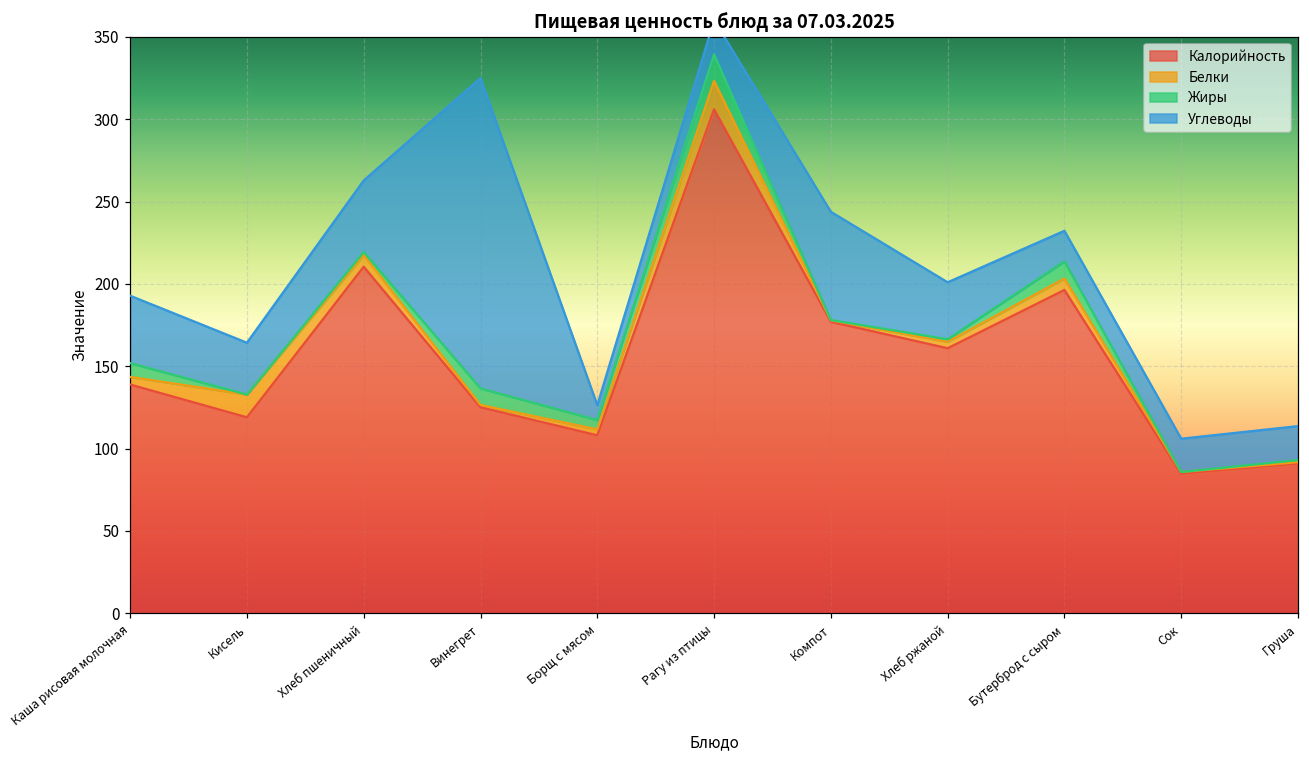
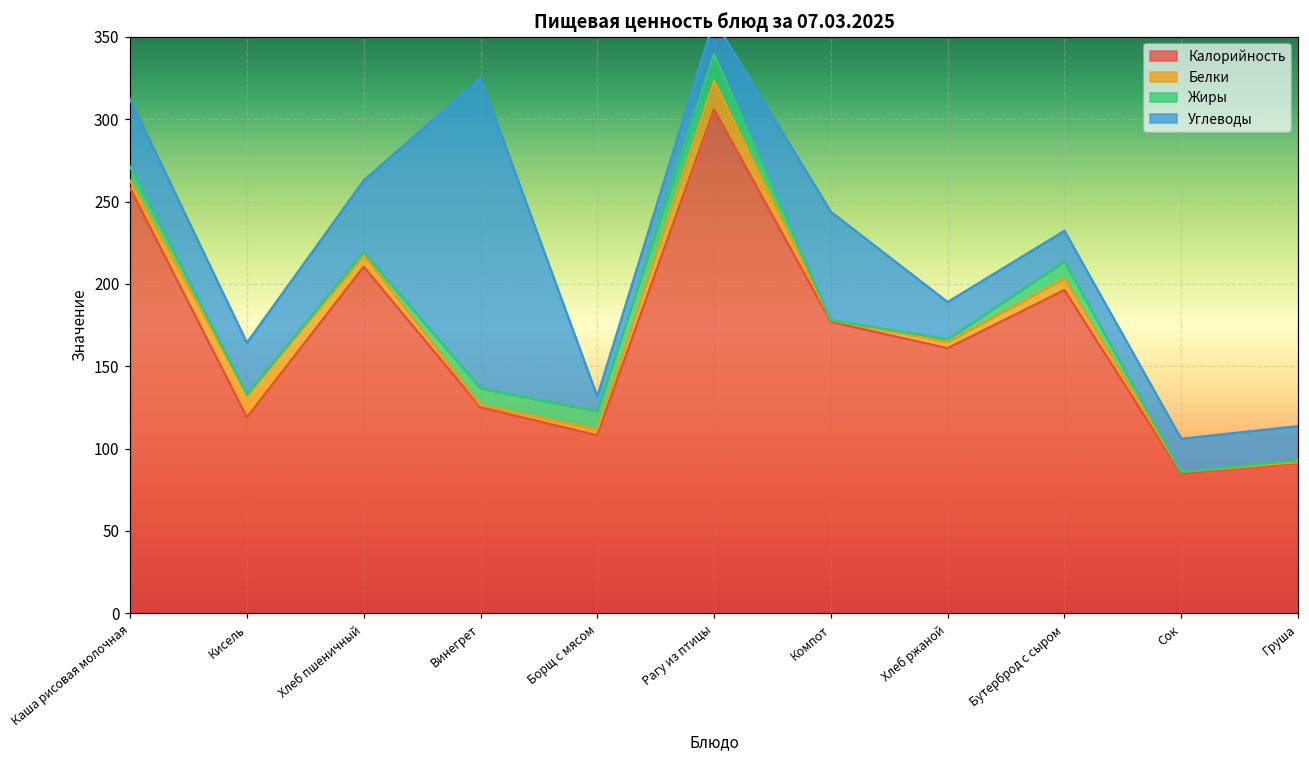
Калорийность, Каша рисовая молочная: 139 -> 258
Жиры, Борщ с мясом: 6 -> 11
Углеводы, Хлеб ржаной: 35 -> 23
